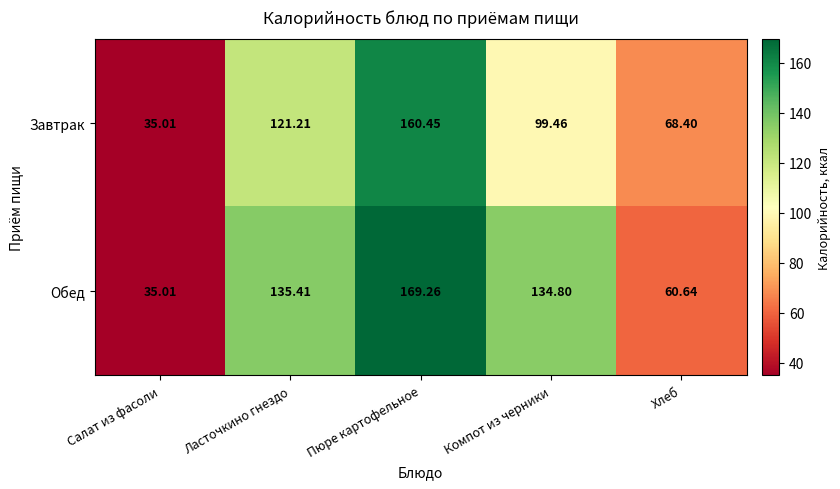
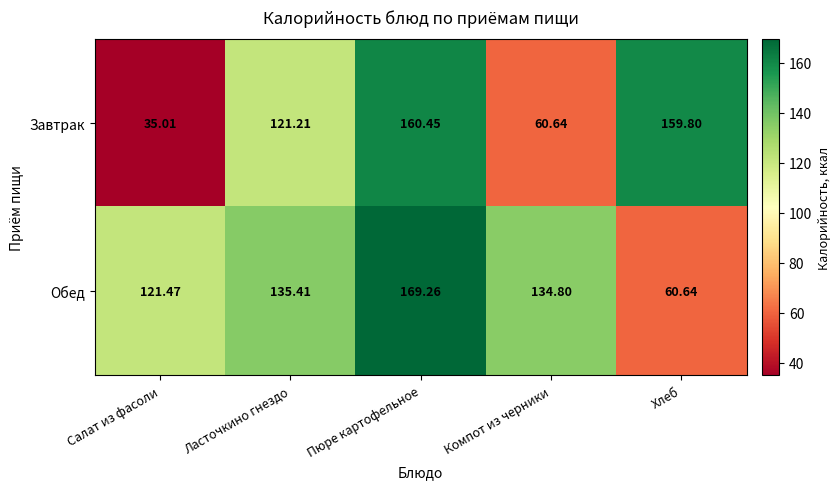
Завтрак, Компот из черники: 99.46 -> 60.64
Завтрак, Хлеб: 68.40 -> 159.80
Обед, Салат из фасоли: 35.01 -> 121.47
